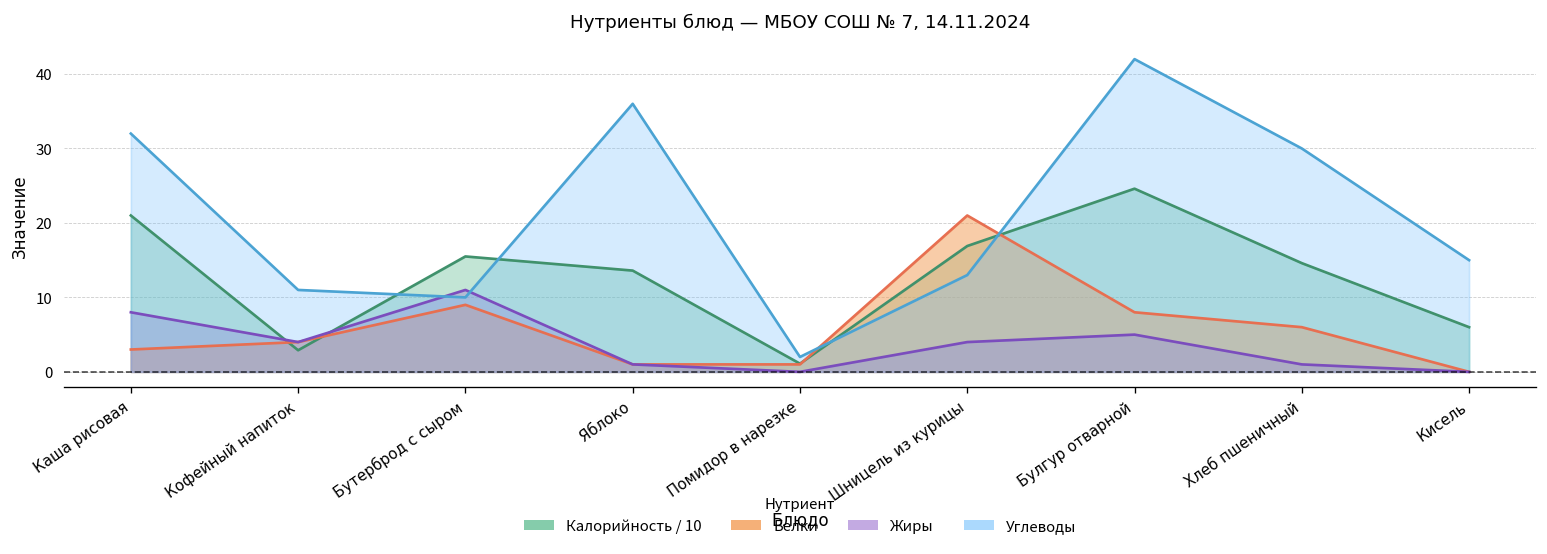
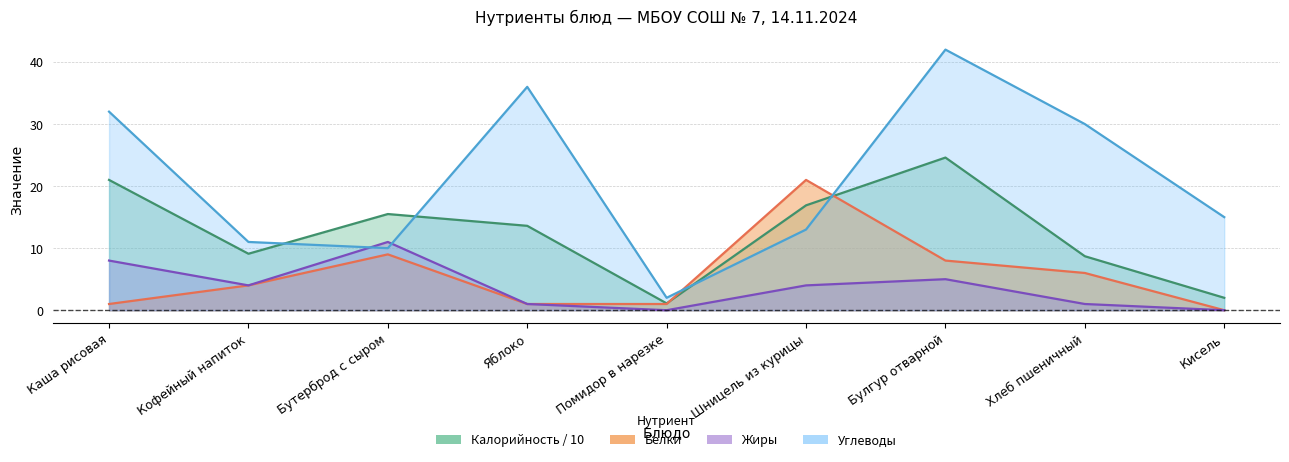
Белки, Каша рисовая: 3 -> 1
Калорийность / 10, Кофейный напиток: 3 -> 9
Калорийность / 10, Хлеб пшеничный: 15 -> 9
Калорийность / 10, Кисель: 6 -> 2
